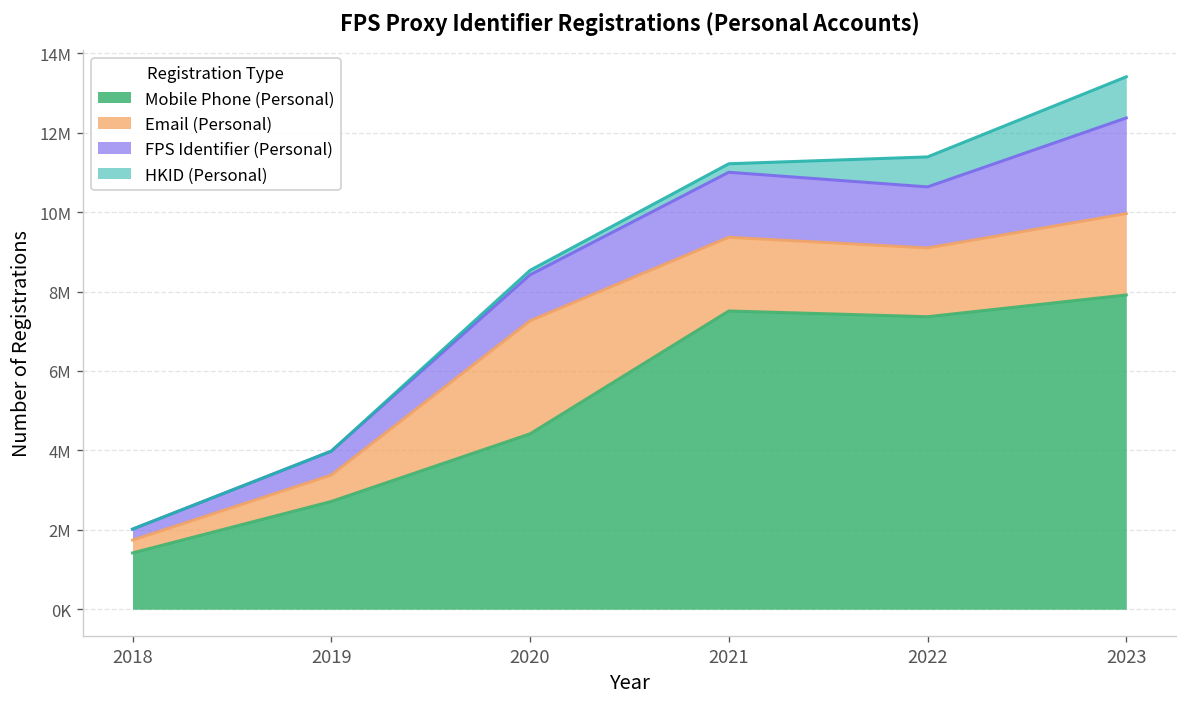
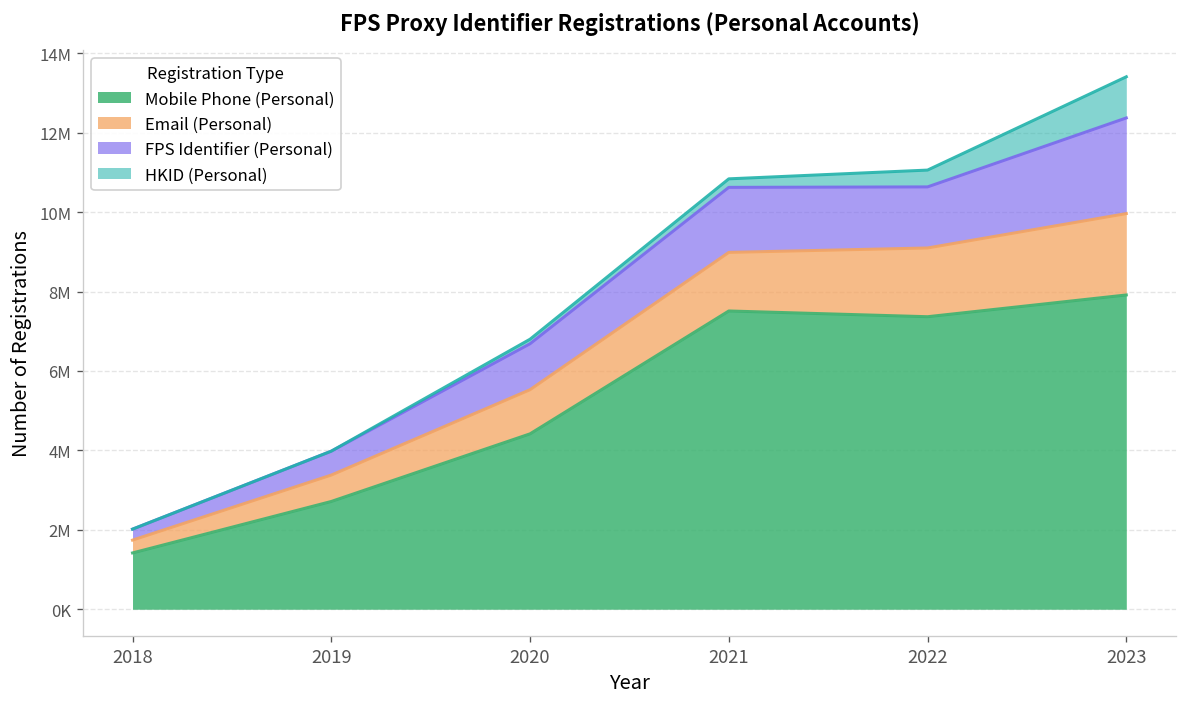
Email (Personal), 2020: 2800000 -> 1100000
Email (Personal), 2021: 1900000 -> 1500000
HKID (Personal), 2022: 800000 -> 400000
